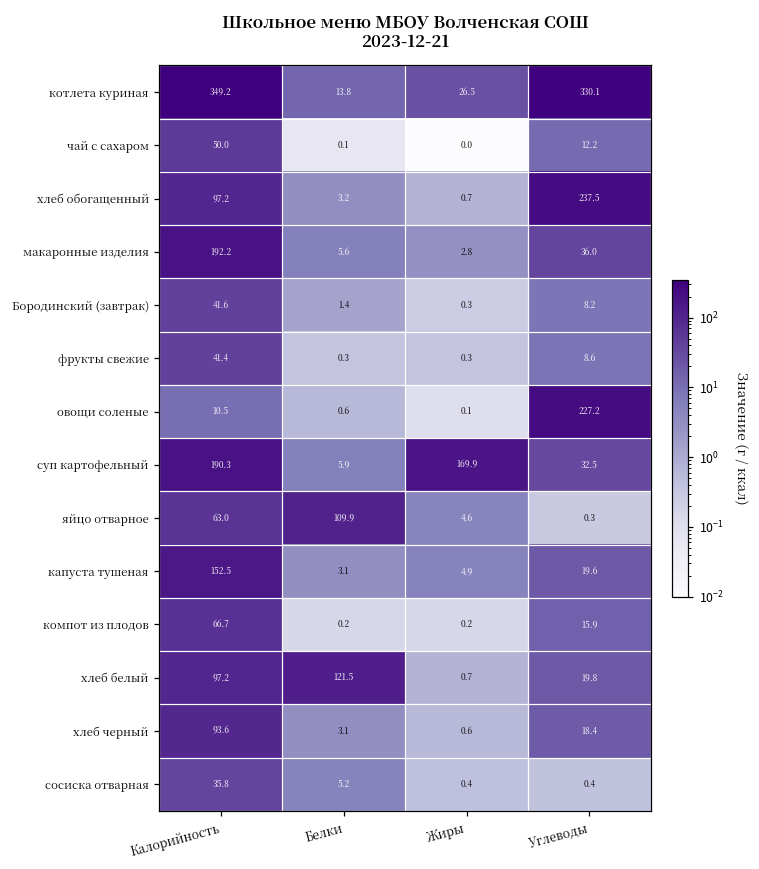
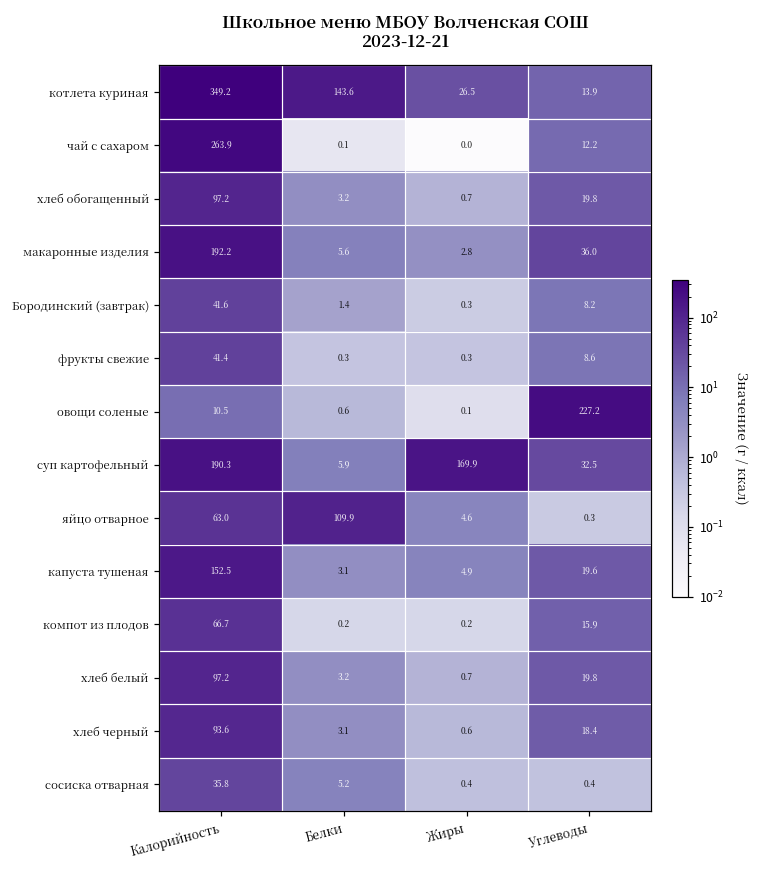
котлета куриная, Белки: 13.8 -> 143.6
котлета куриная, Углеводы: 330.1 -> 13.9
чай с сахаром, Калорийность: 50.0 -> 263.9
хлеб обогащенный, Углеводы: 237.5 -> 19.8
хлеб белый, Белки: 121.5 -> 3.2
